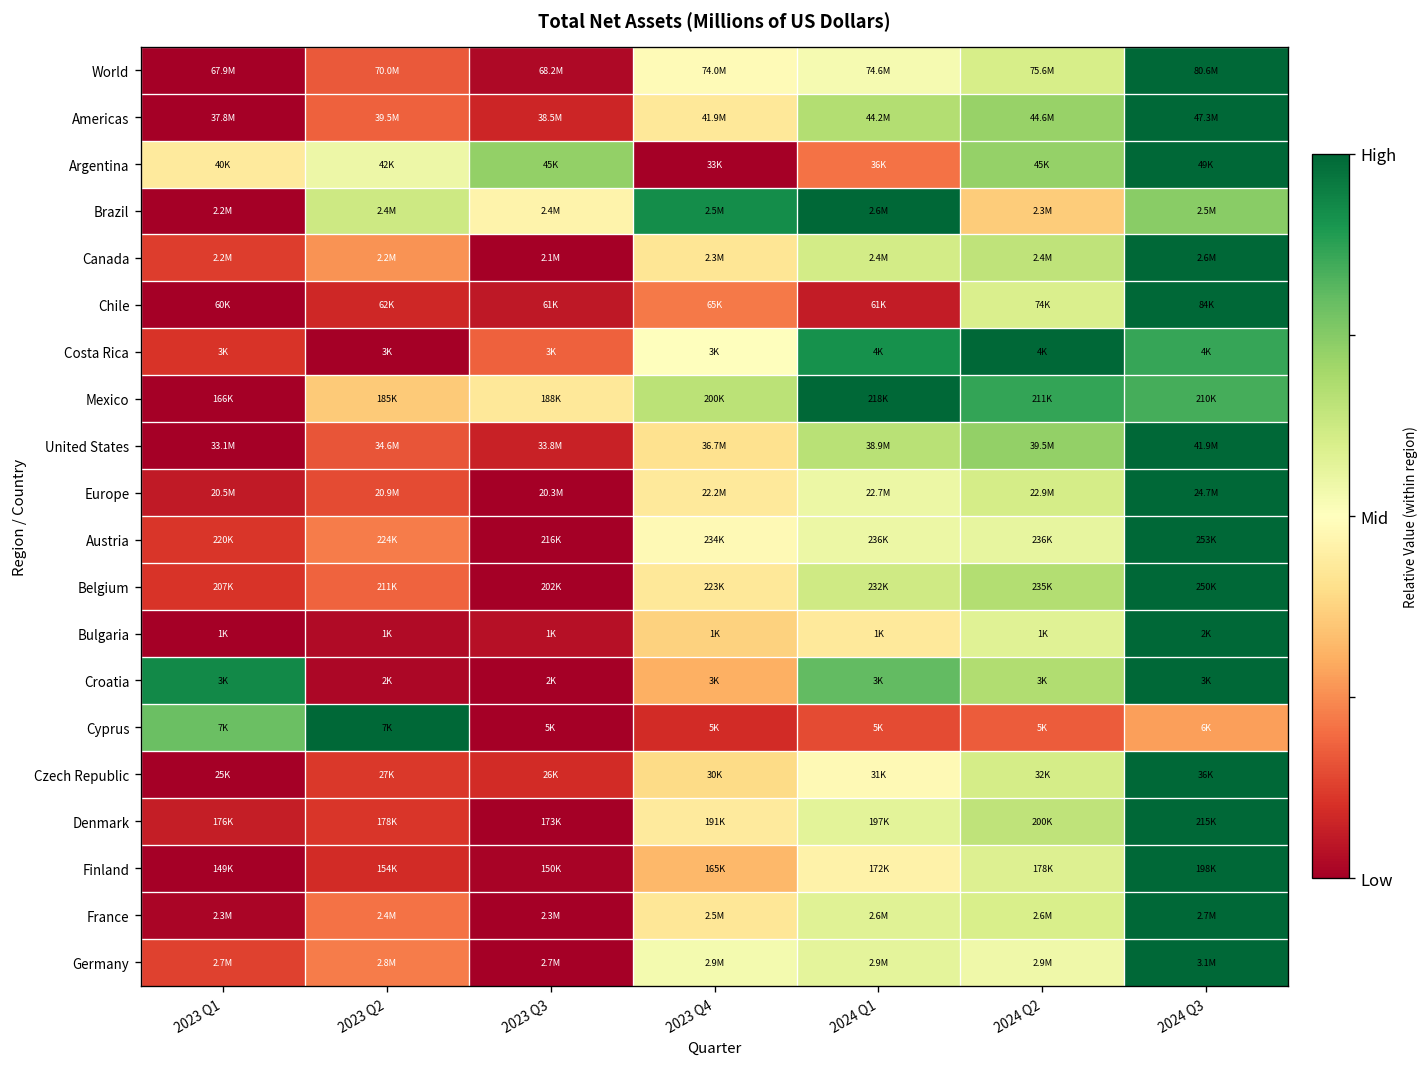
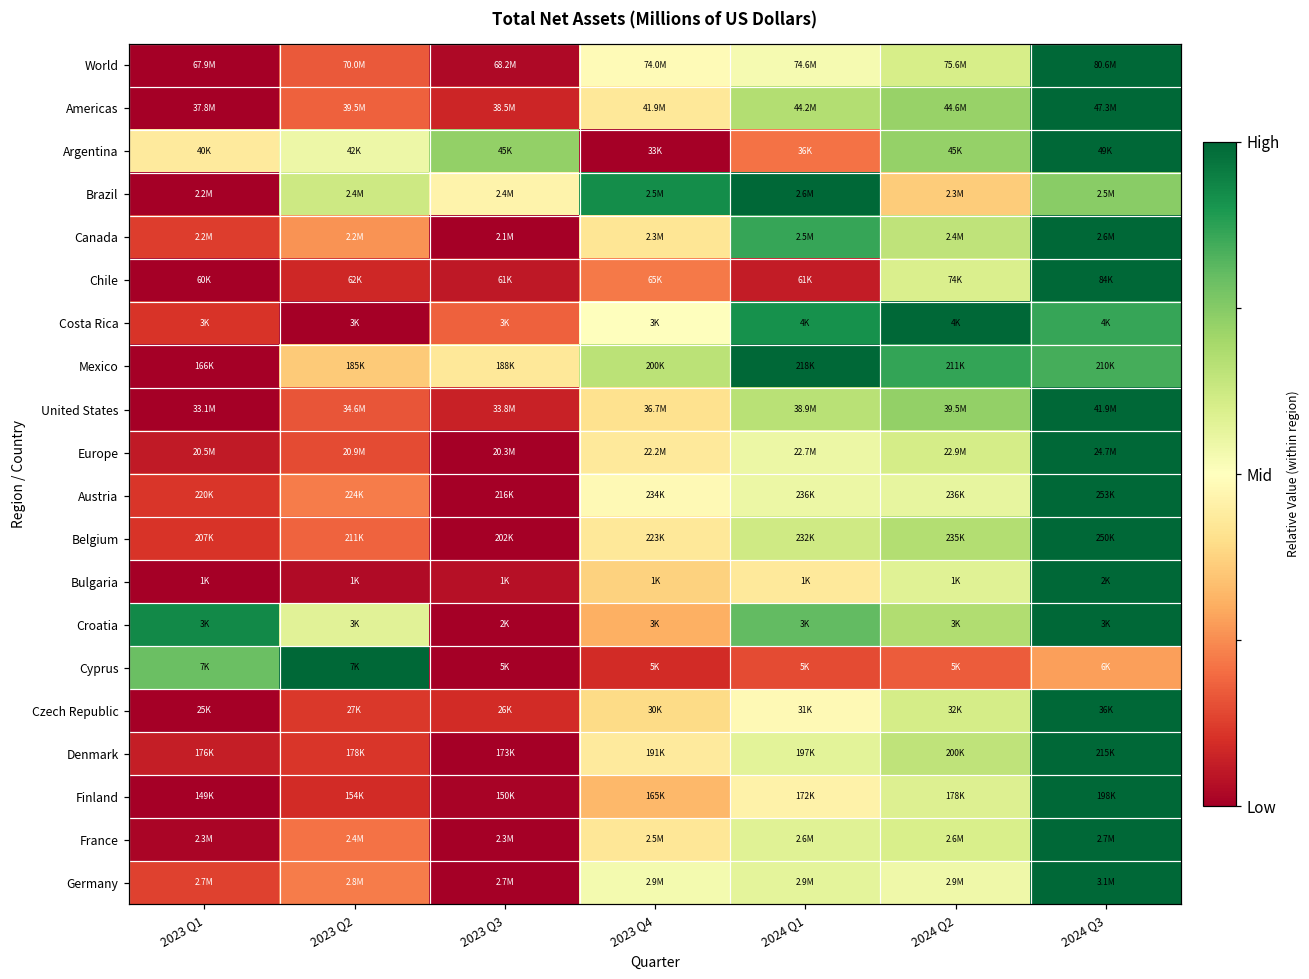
Canada, 2024 Q1: 2.4M -> 2.5M
Croatia, 2023 Q2: 2K -> 3K
